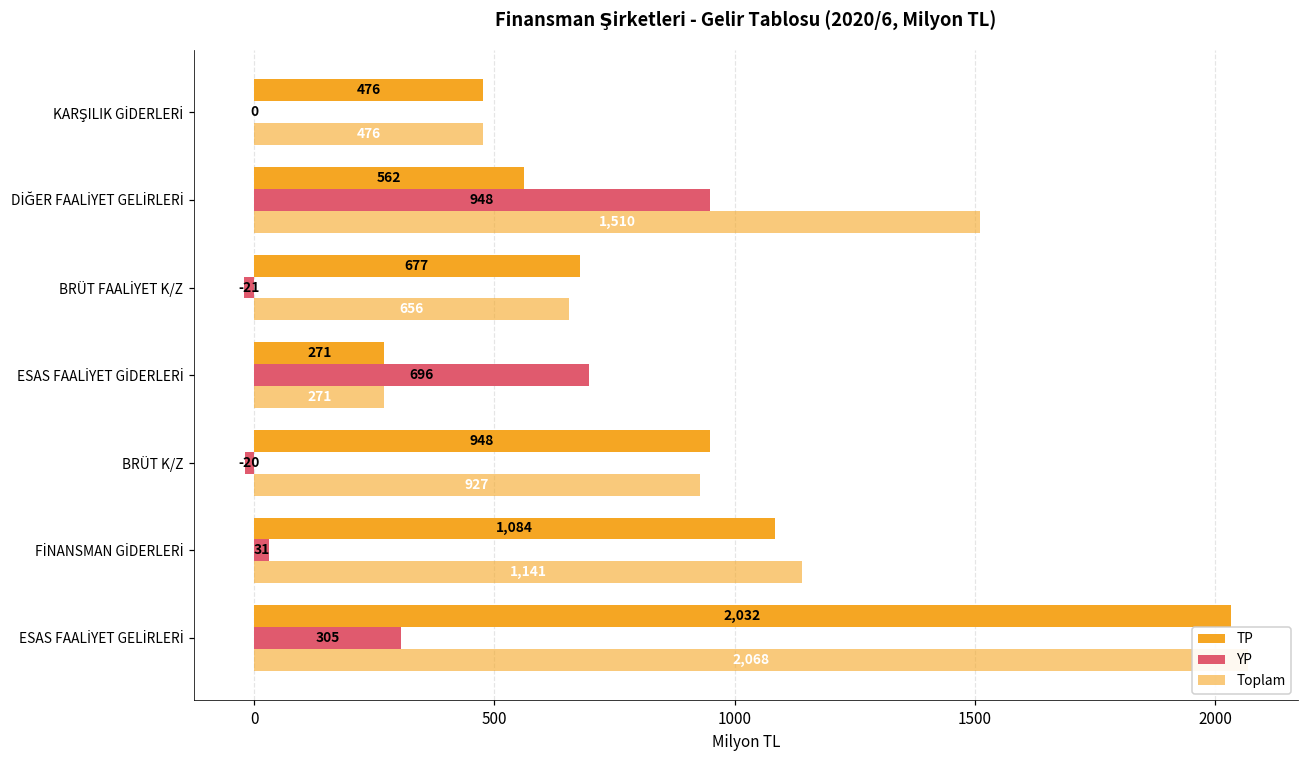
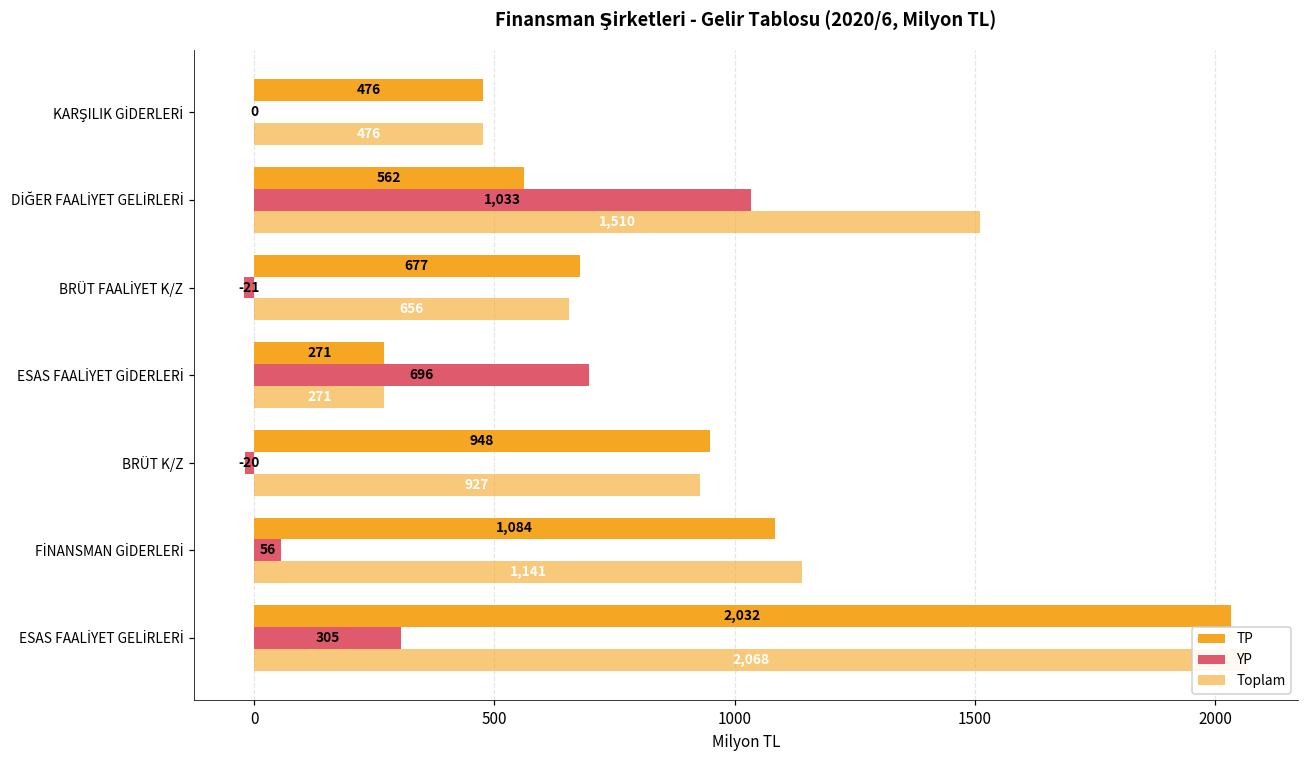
YP, DİĞER FAALİYET GELİRLERİ: 948 -> 1,033
YP, FİNANSMAN GİDERLERİ: 31 -> 56
